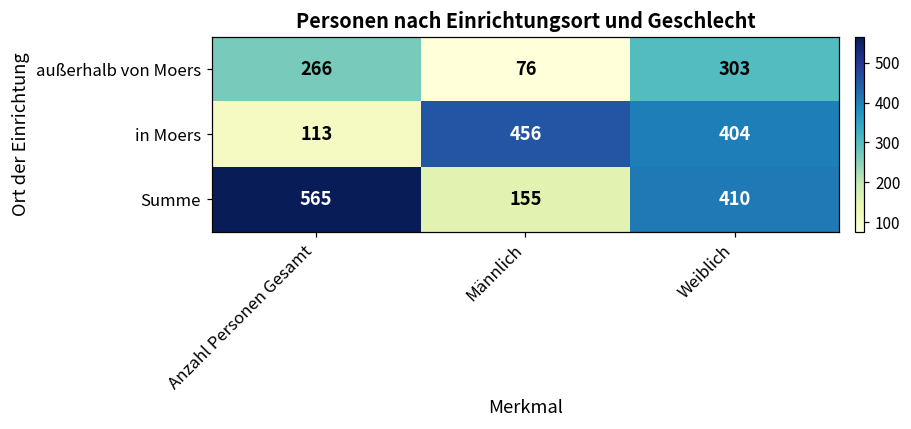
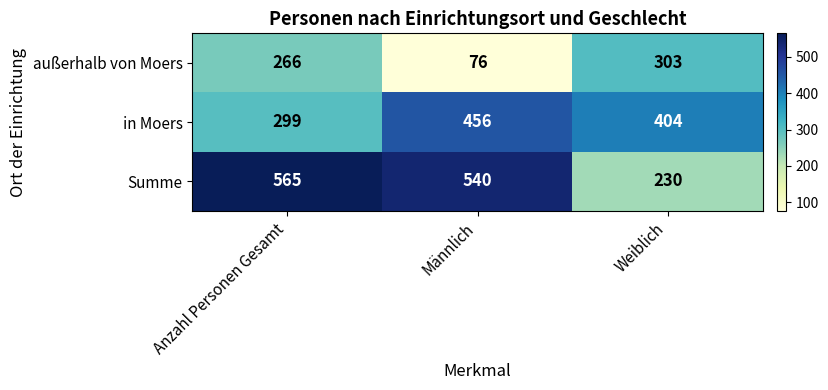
in Moers, Anzahl Personen Gesamt: 113 -> 299
Summe, Männlich: 155 -> 540
Summe, Weiblich: 410 -> 230
